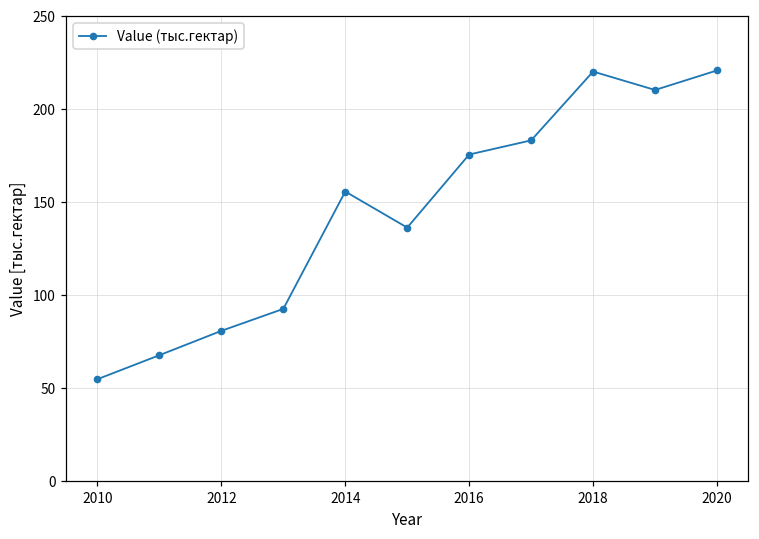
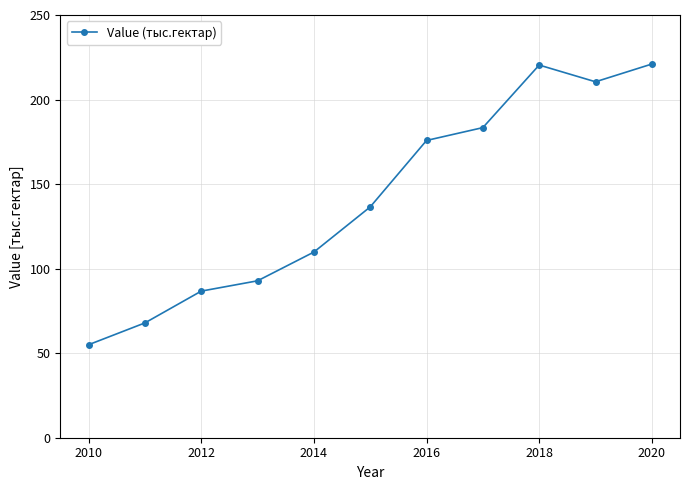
2012: 81 -> 87
2014: 156 -> 110
